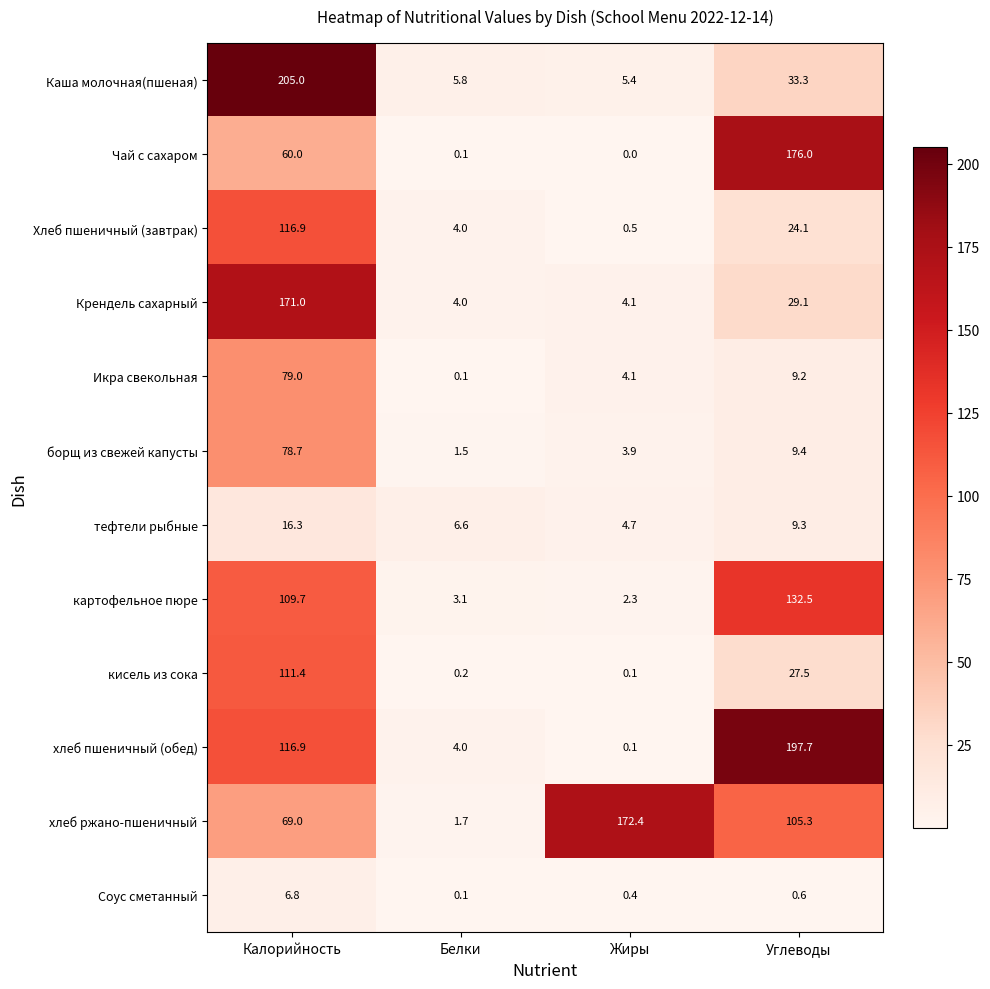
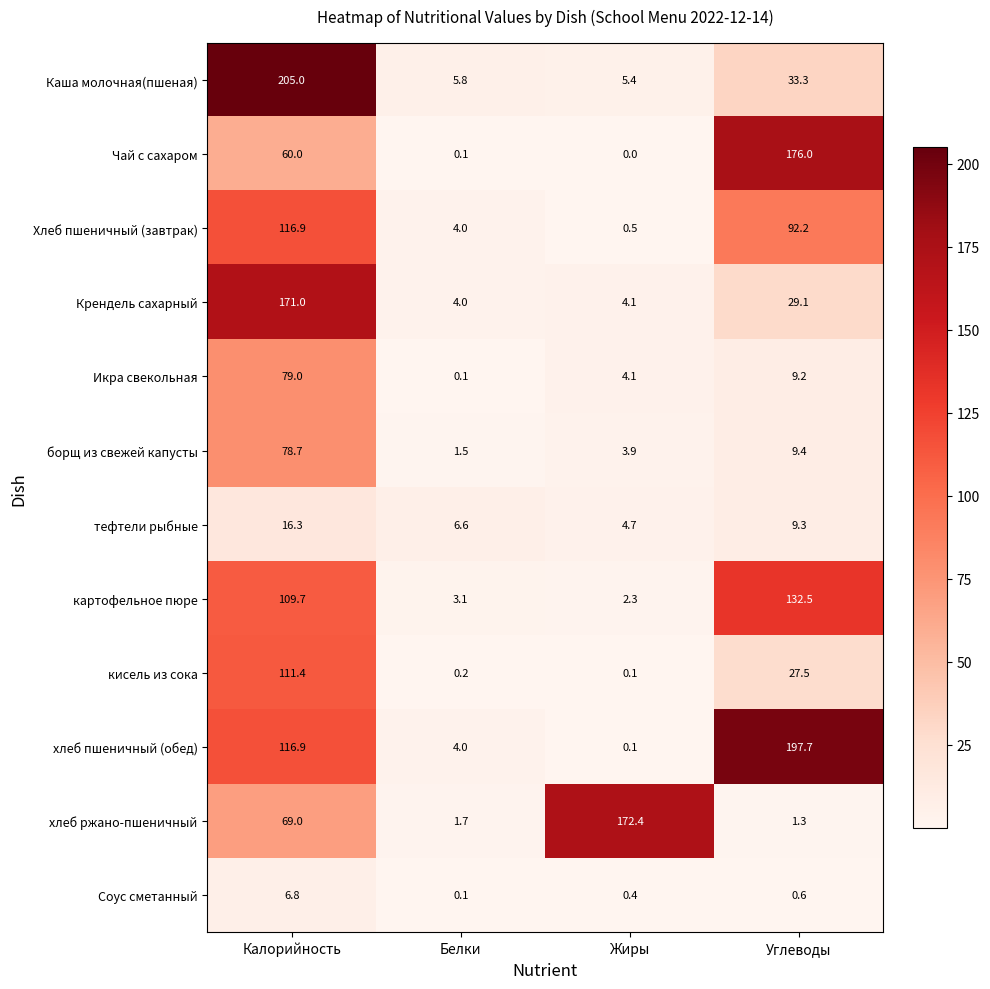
Хлеб пшеничный (завтрак), Углеводы: 24.1 -> 92.2
хлеб ржано-пшеничный, Углеводы: 105.3 -> 1.3
